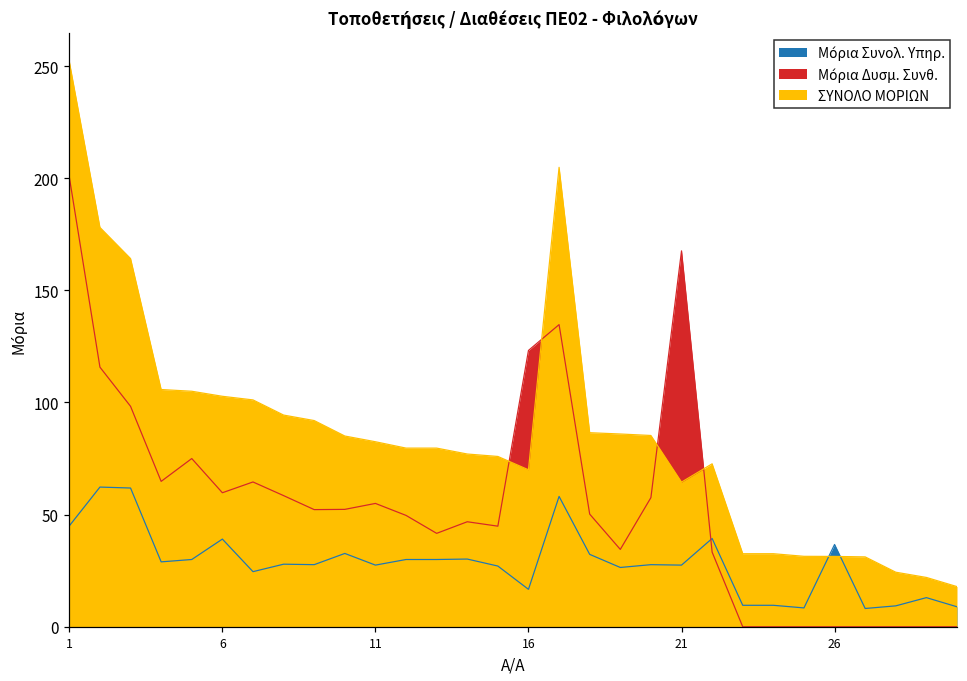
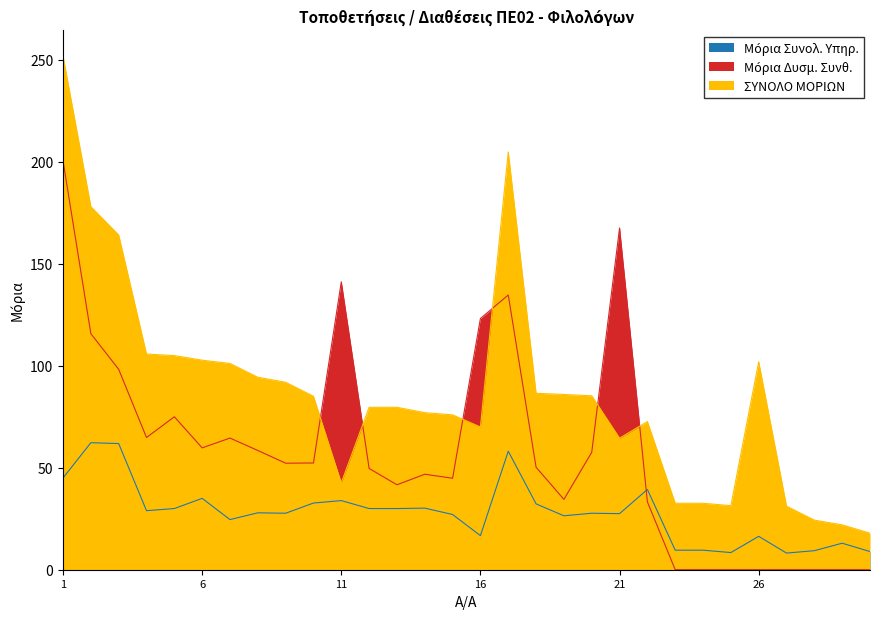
Μόρια Συνολ. Υπηρ., 6: 39 -> 35
Μόρια Συνολ. Υπηρ., 11: 28 -> 34
Μόρια Δυσμ. Συνθ., 11: 55 -> 141
ΣΥΝΟΛΟ ΜΟΡΙΩΝ, 11: 83 -> 43
Μόρια Συνολ. Υπηρ., 26: 37 -> 16
ΣΥΝΟΛΟ ΜΟΡΙΩΝ, 26: 31 -> 102
